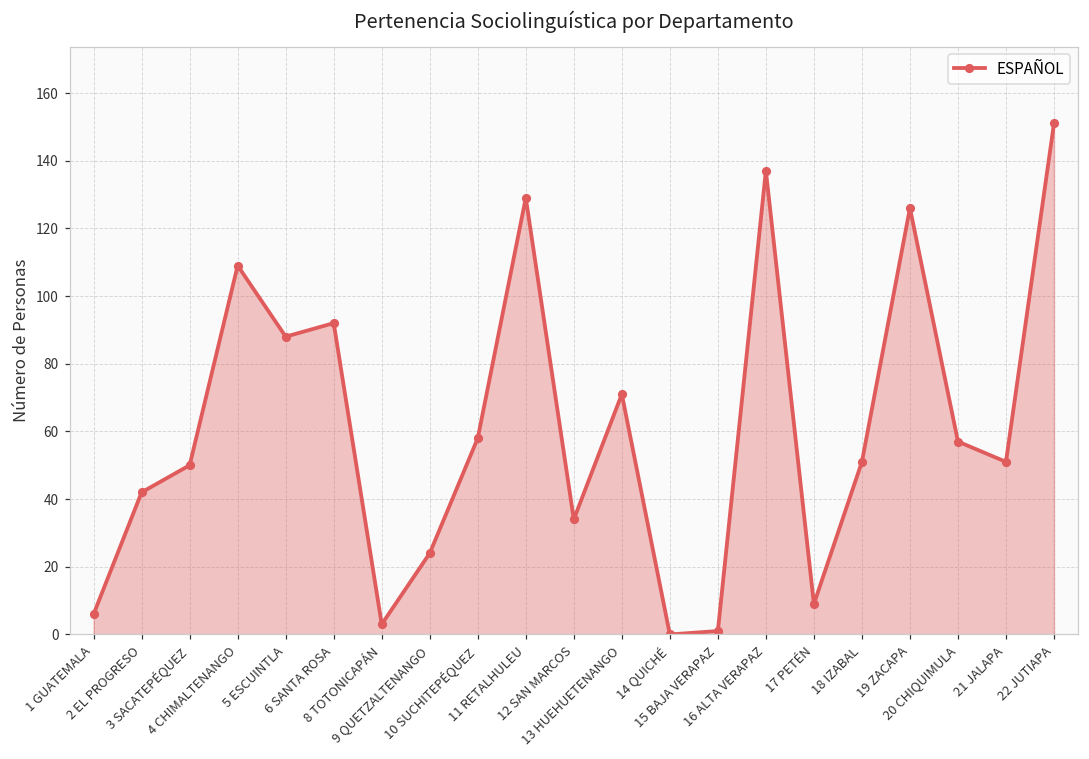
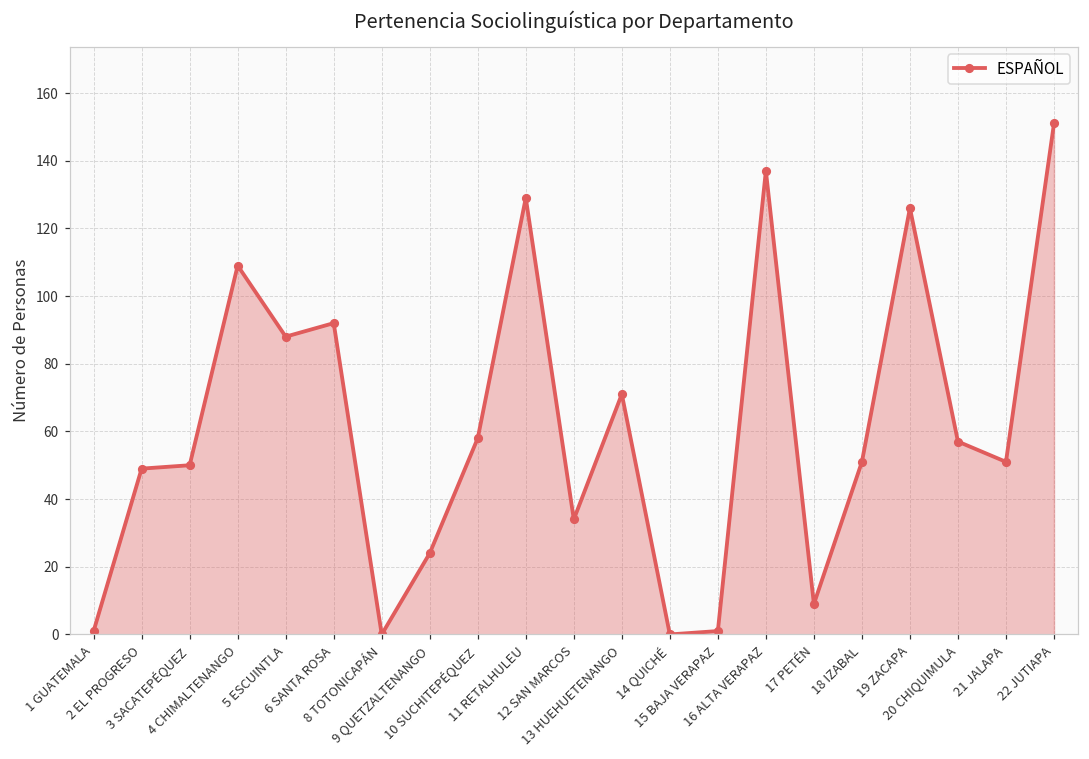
1 GUATEMALA: 6 -> 1
2 EL PROGRESO: 42 -> 49
8 TOTONICAPÁN: 3 -> 0
